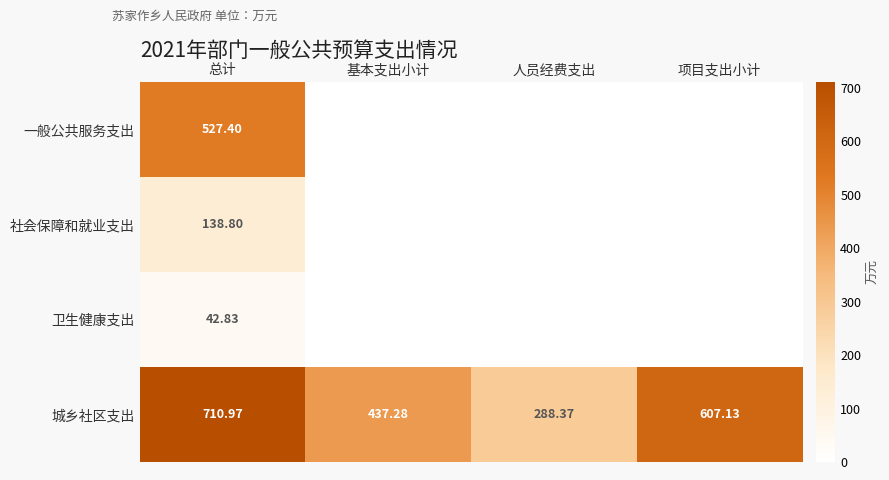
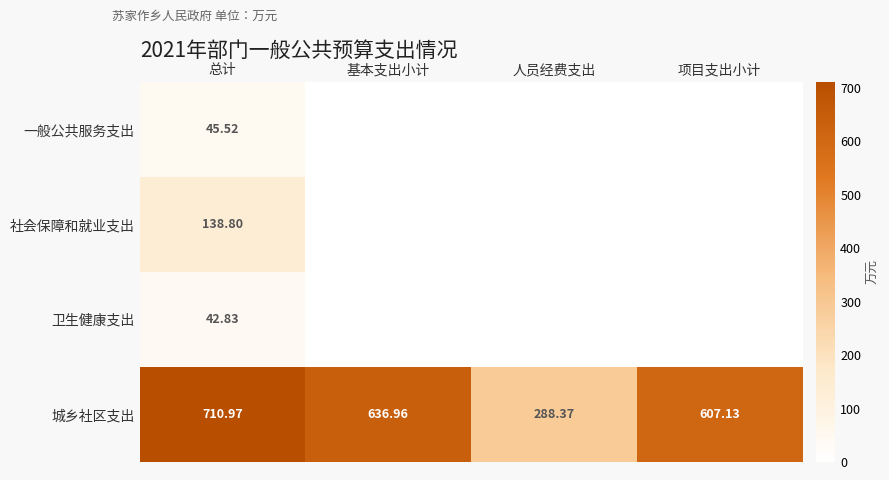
一般公共服务支出, 总计: 527.40 -> 45.52
城乡社区支出, 基本支出小计: 437.28 -> 636.96
